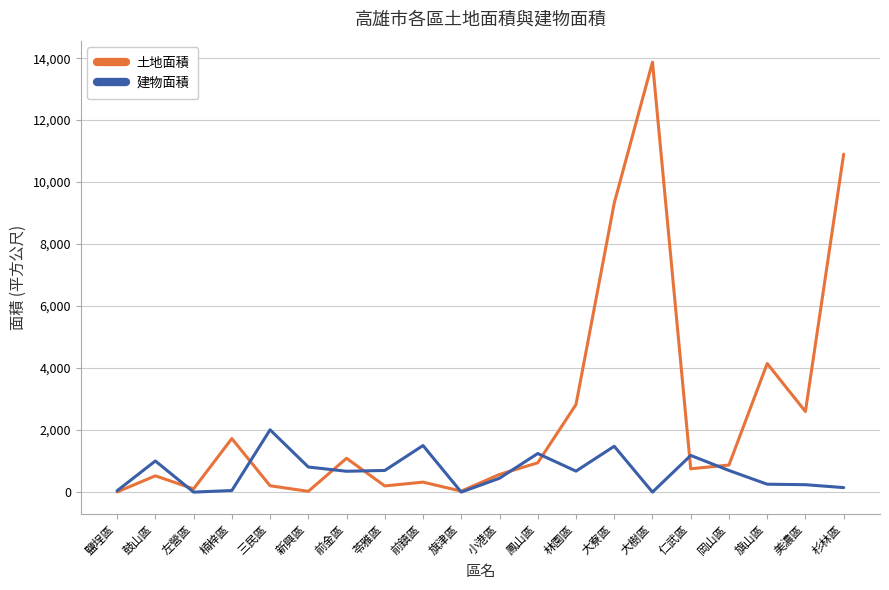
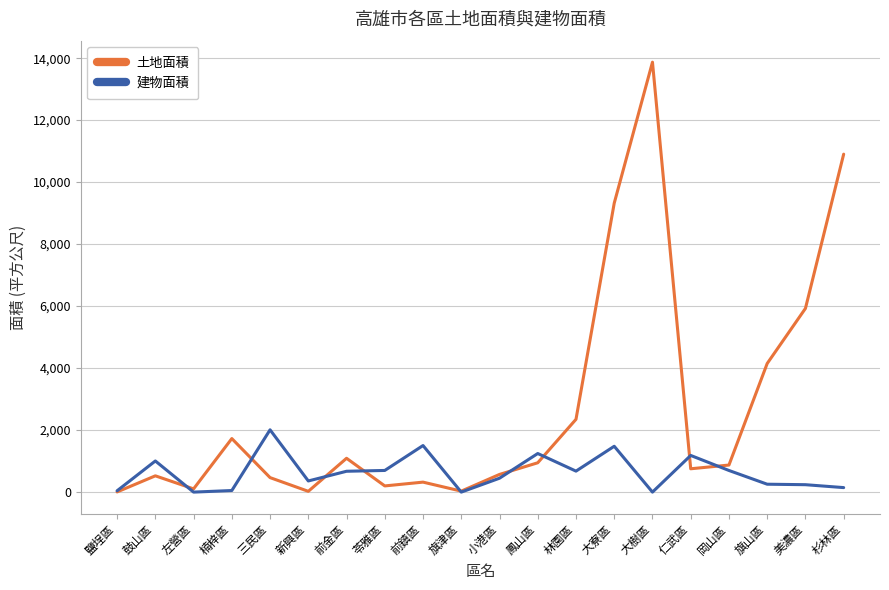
土地面積, 三民區: 200 -> 500
建物面積, 新興區: 800 -> 400
土地面積, 林園區: 2,800 -> 2,300
土地面積, 美濃區: 2,600 -> 5,900
